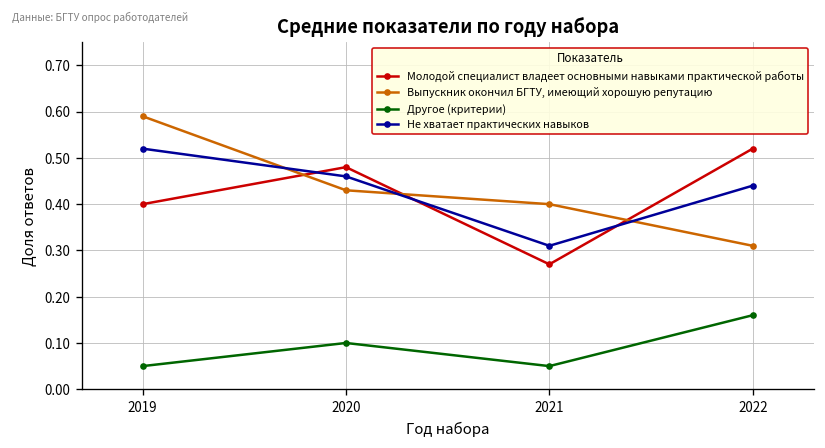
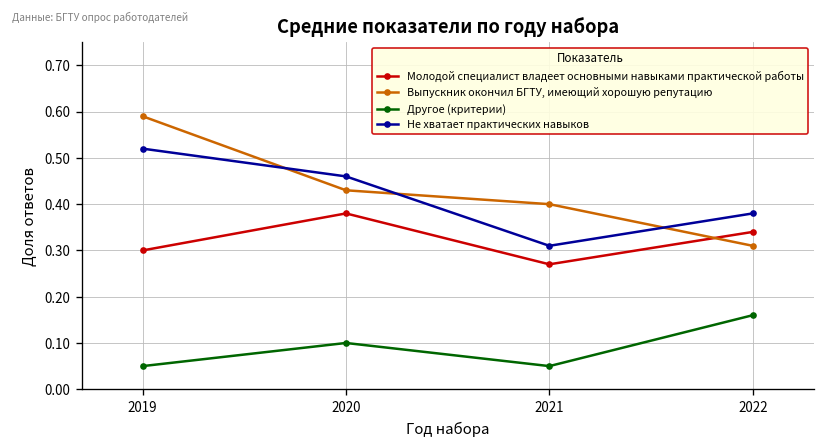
Молодой специалист владеет основными навыками практической работы, 2019: 0.4 -> 0.3
Молодой специалист владеет основными навыками практической работы, 2020: 0.48 -> 0.38
Молодой специалист владеет основными навыками практической работы, 2022: 0.52 -> 0.34
Не хватает практических навыков, 2022: 0.44 -> 0.38
